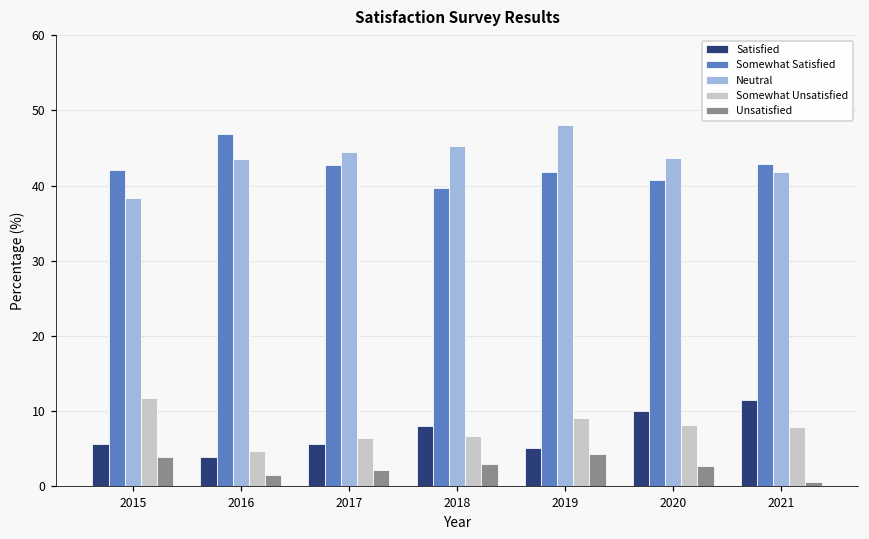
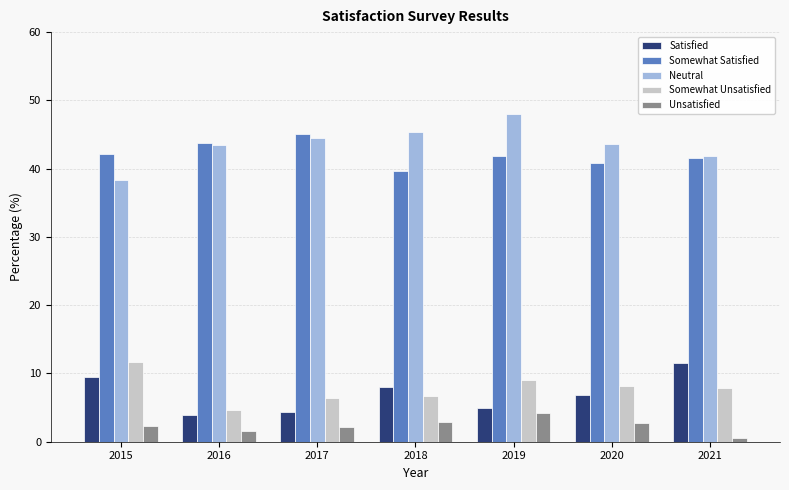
Satisfied, 2015: 6 -> 10
Unsatisfied, 2015: 4 -> 2
Somewhat Satisfied, 2016: 47 -> 44
Satisfied, 2017: 6 -> 4
Somewhat Satisfied, 2017: 43 -> 45
Satisfied, 2020: 10 -> 7
Somewhat Satisfied, 2021: 43 -> 42
